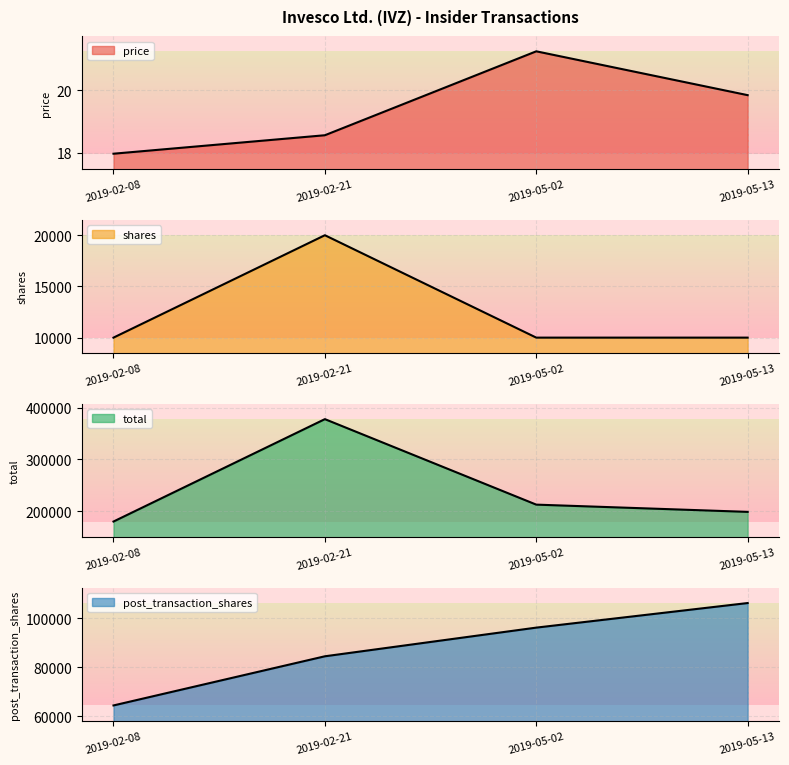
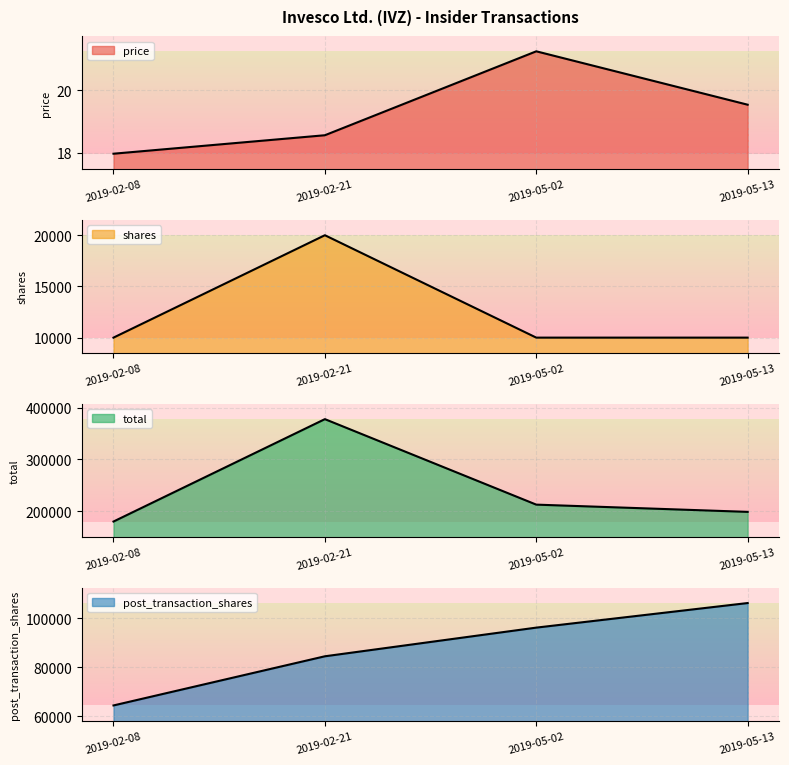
Invesco Ltd. (IVZ) - Insider Transactions, 2019-05-13: 19.8 -> 19.5
